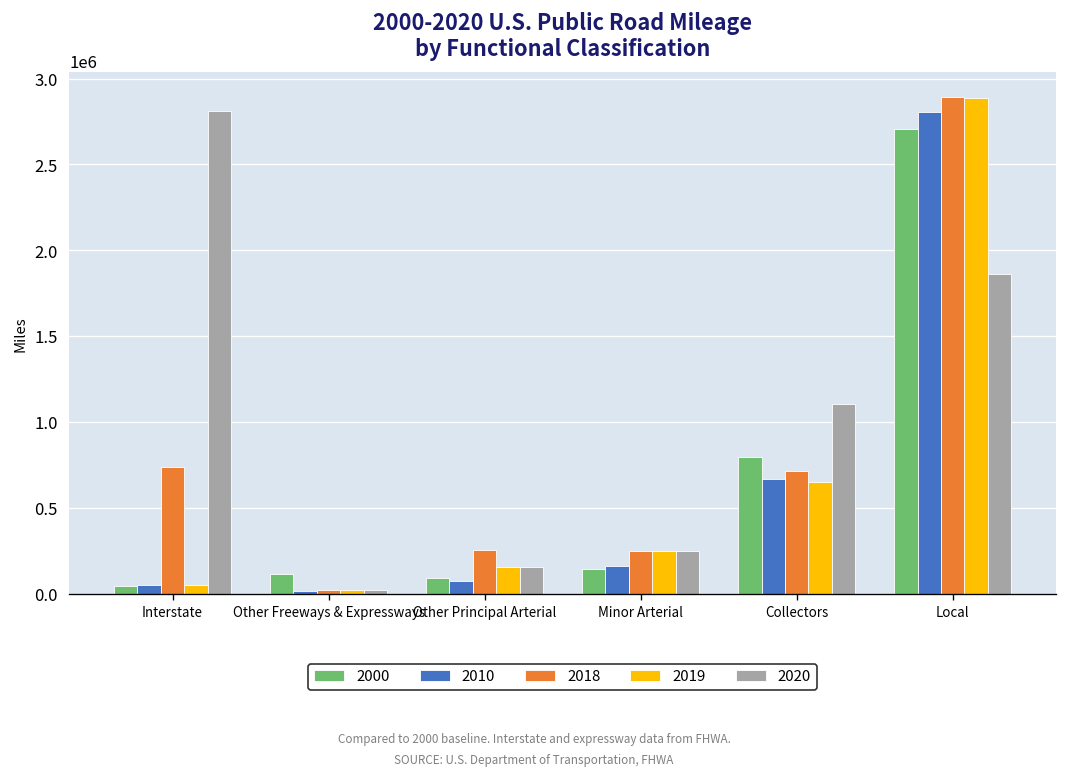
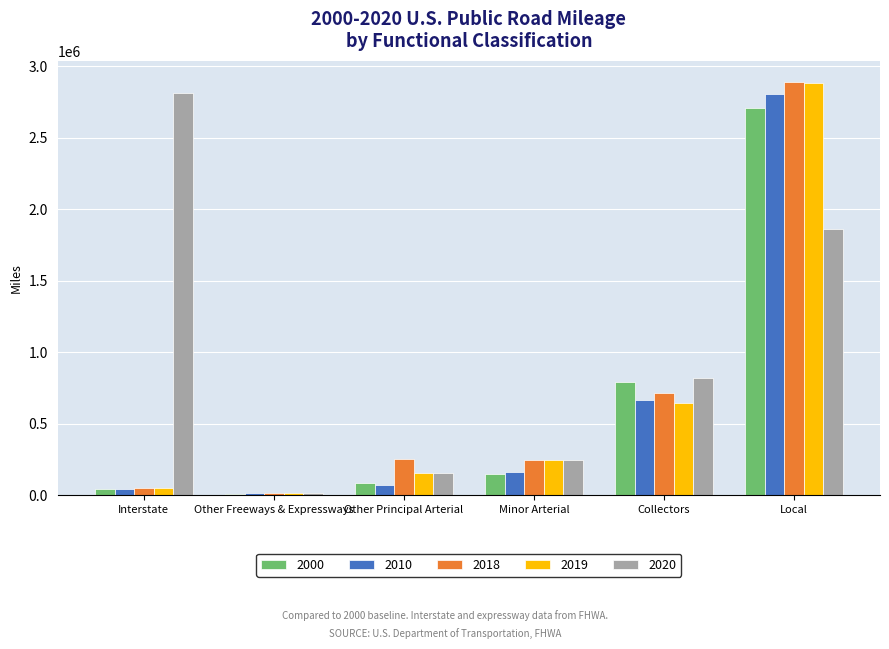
2018, Interstate: 740000 -> 50000
2000, Other Freeways & Expressways: 120000 -> 10000
2020, Collectors: 1100000 -> 820000
